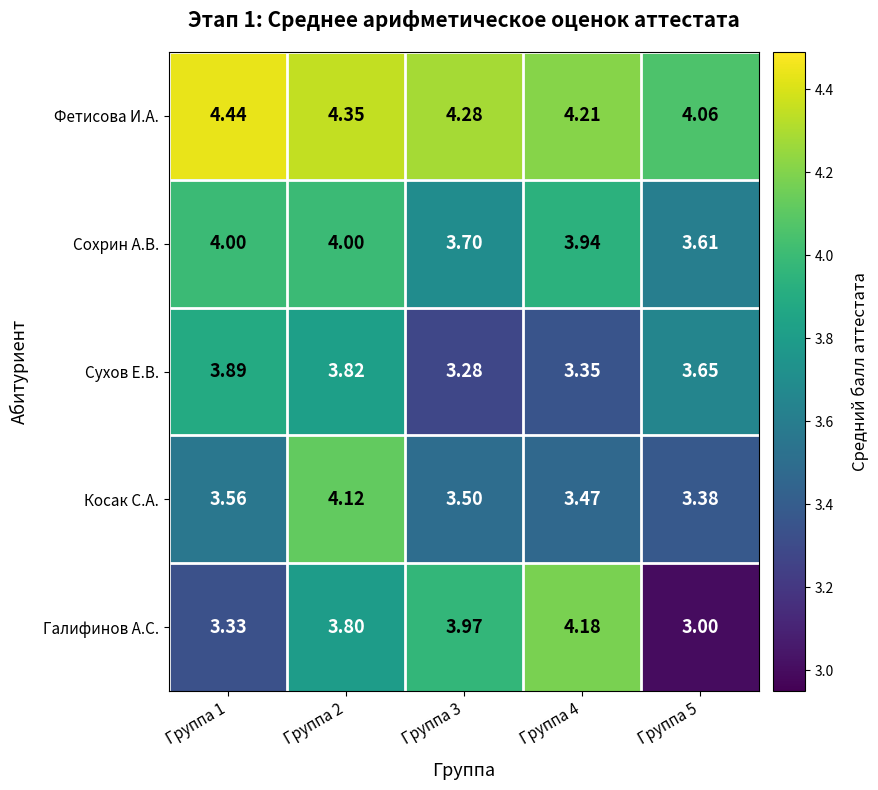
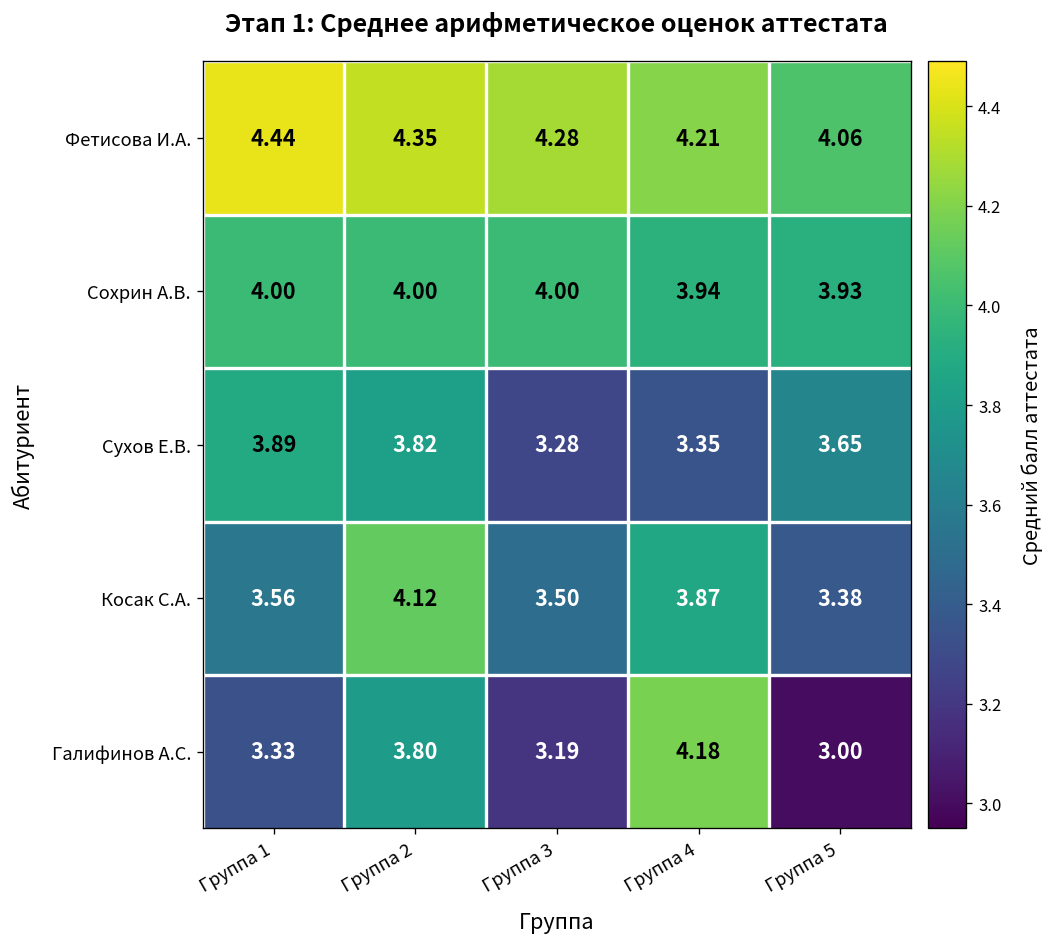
Сохрин А.В., Группа 3: 3.70 -> 4.00
Сохрин А.В., Группа 5: 3.61 -> 3.93
Косак С.А., Группа 4: 3.47 -> 3.87
Галифинов А.С., Группа 3: 3.97 -> 3.19
